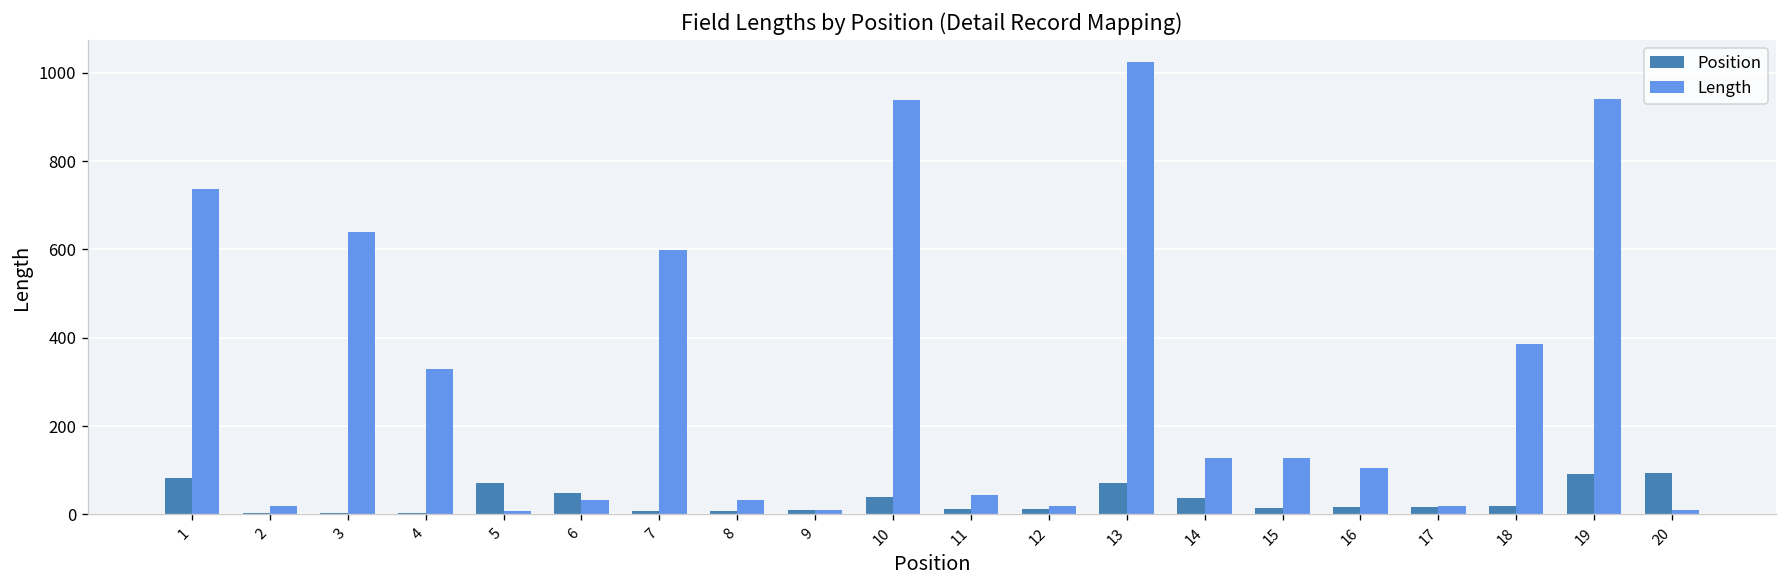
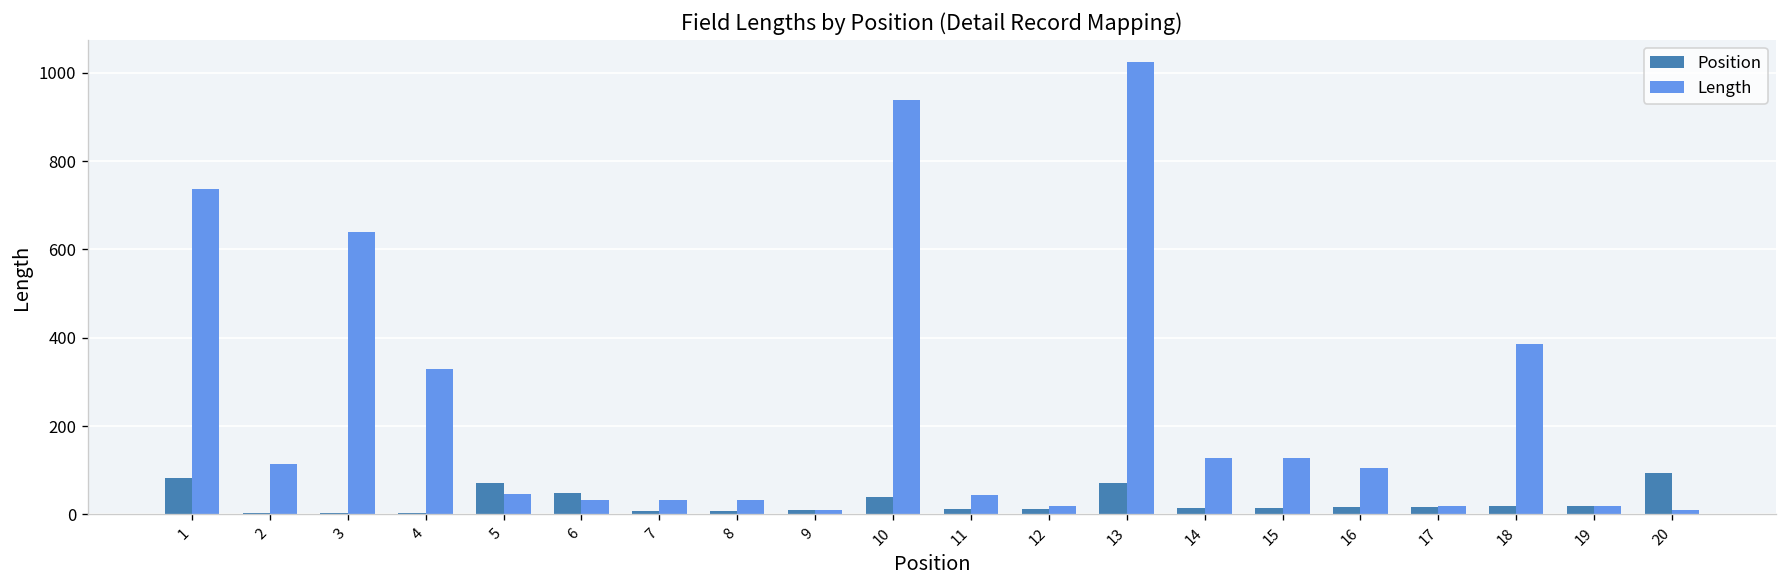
Length, 2: 20 -> 110
Length, 5: 10 -> 50
Length, 7: 600 -> 30
Position, 14: 40 -> 10
Position, 19: 90 -> 20
Length, 19: 940 -> 20
